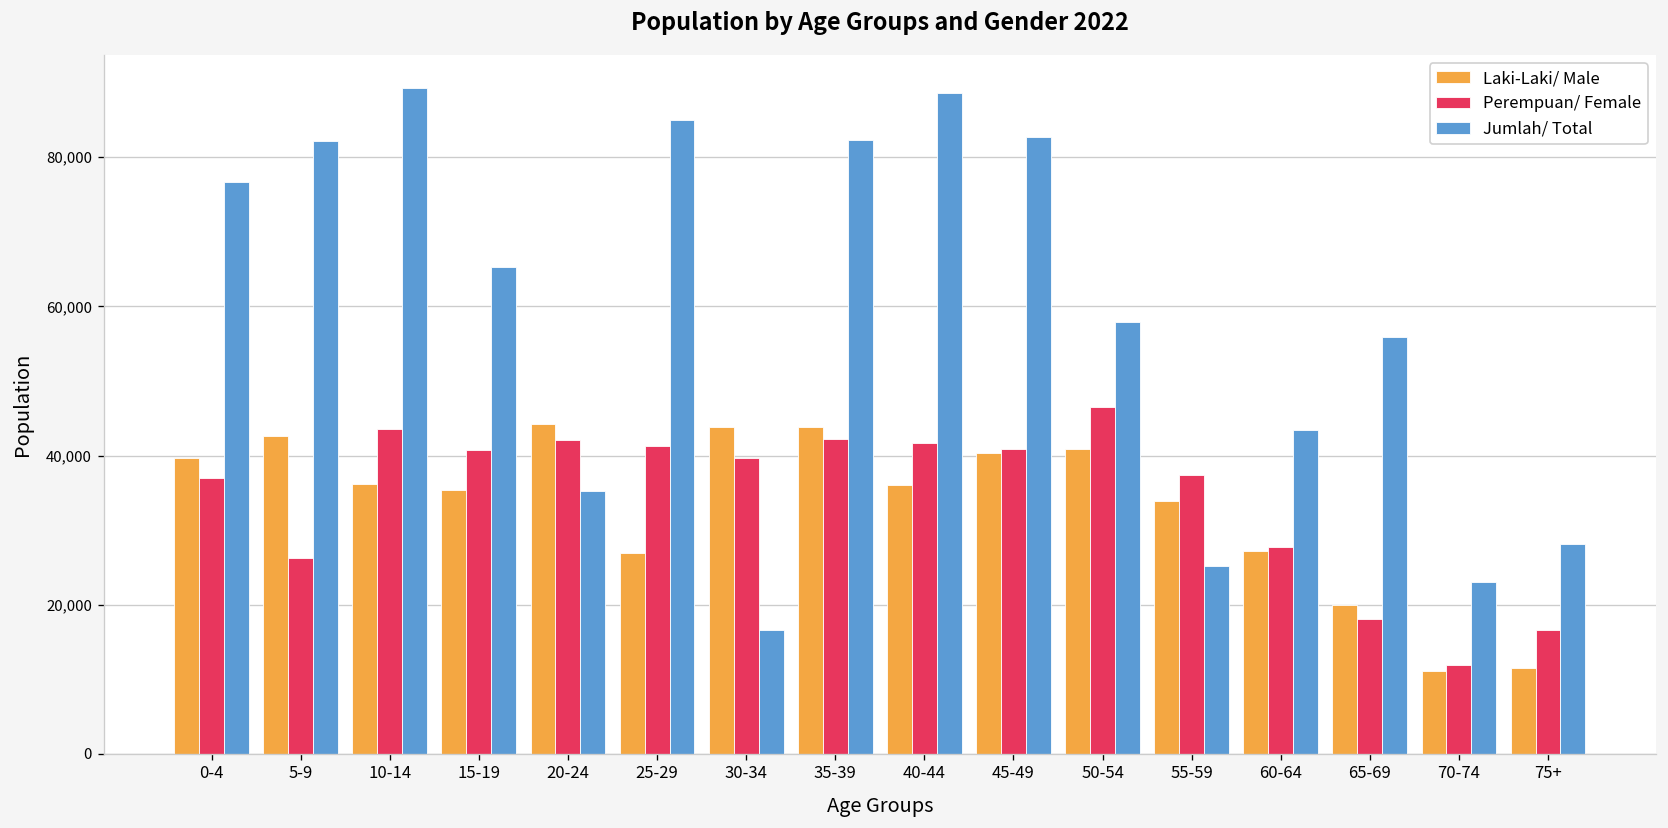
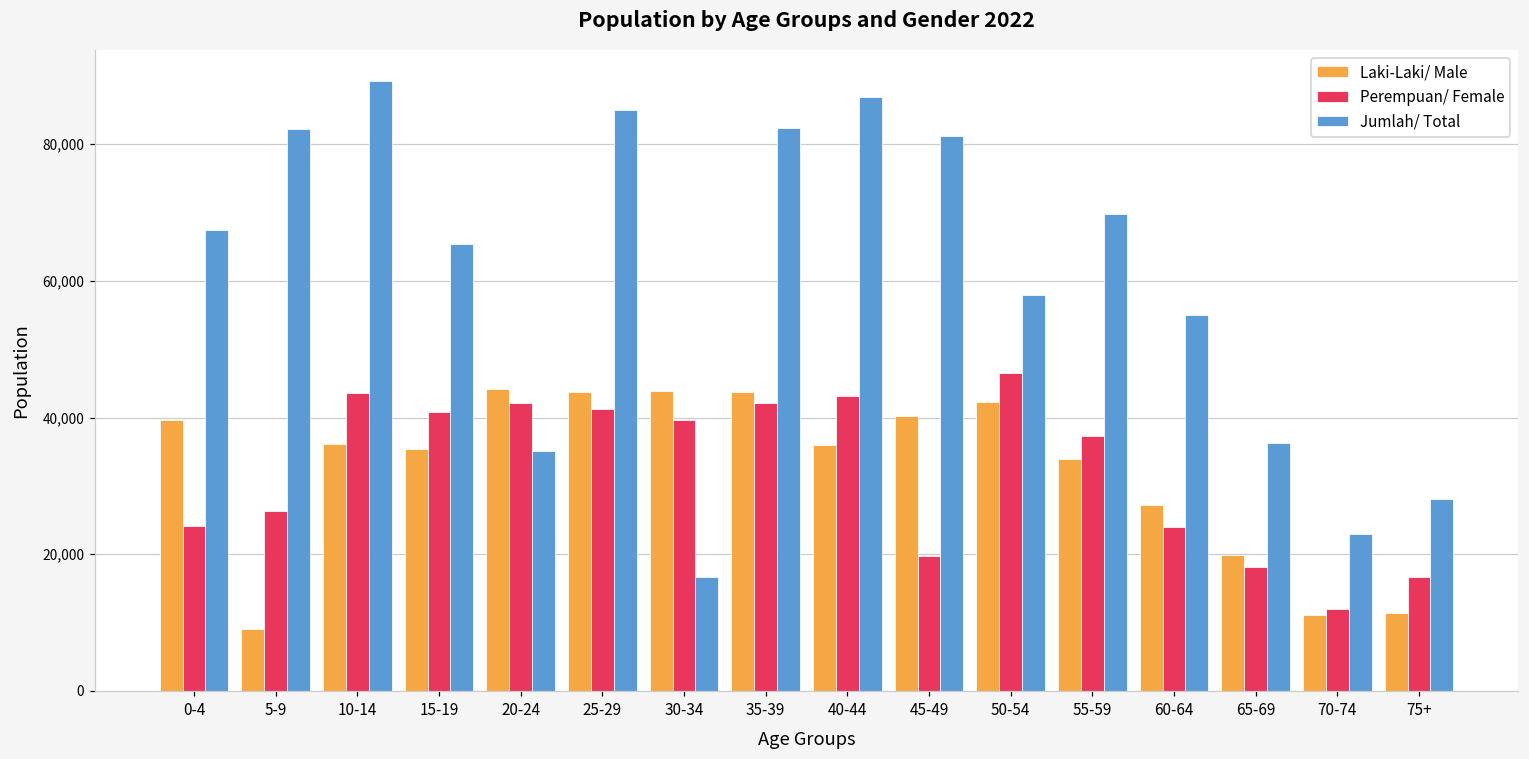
Perempuan/ Female, 0-4: 37,000 -> 24,000
Jumlah/ Total, 0-4: 77,000 -> 67,000
Laki-Laki/ Male, 5-9: 43,000 -> 9,000
Laki-Laki/ Male, 25-29: 27,000 -> 44,000
Perempuan/ Female, 40-44: 42,000 -> 43,000
Jumlah/ Total, 40-44: 89,000 -> 87,000
Perempuan/ Female, 45-49: 41,000 -> 20,000
Jumlah/ Total, 45-49: 83,000 -> 81,000
Laki-Laki/ Male, 50-54: 41,000 -> 42,000
Jumlah/ Total, 55-59: 25,000 -> 70,000
Perempuan/ Female, 60-64: 28,000 -> 24,000
Jumlah/ Total, 60-64: 43,000 -> 55,000
Jumlah/ Total, 65-69: 56,000 -> 36,000
